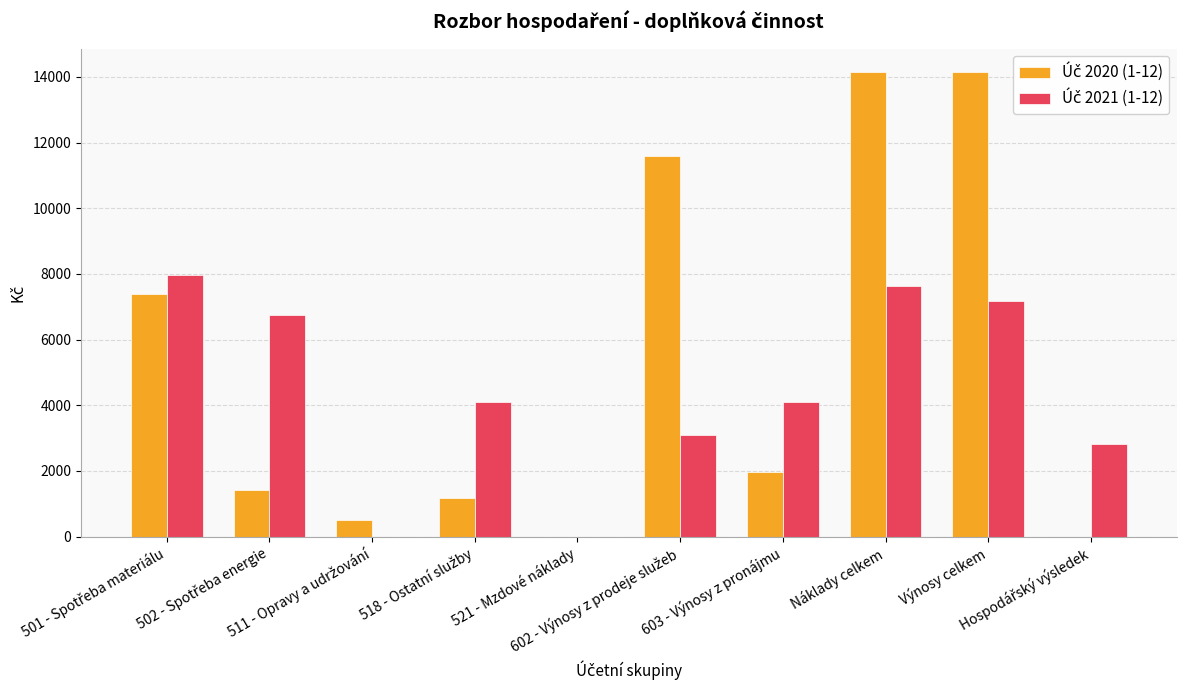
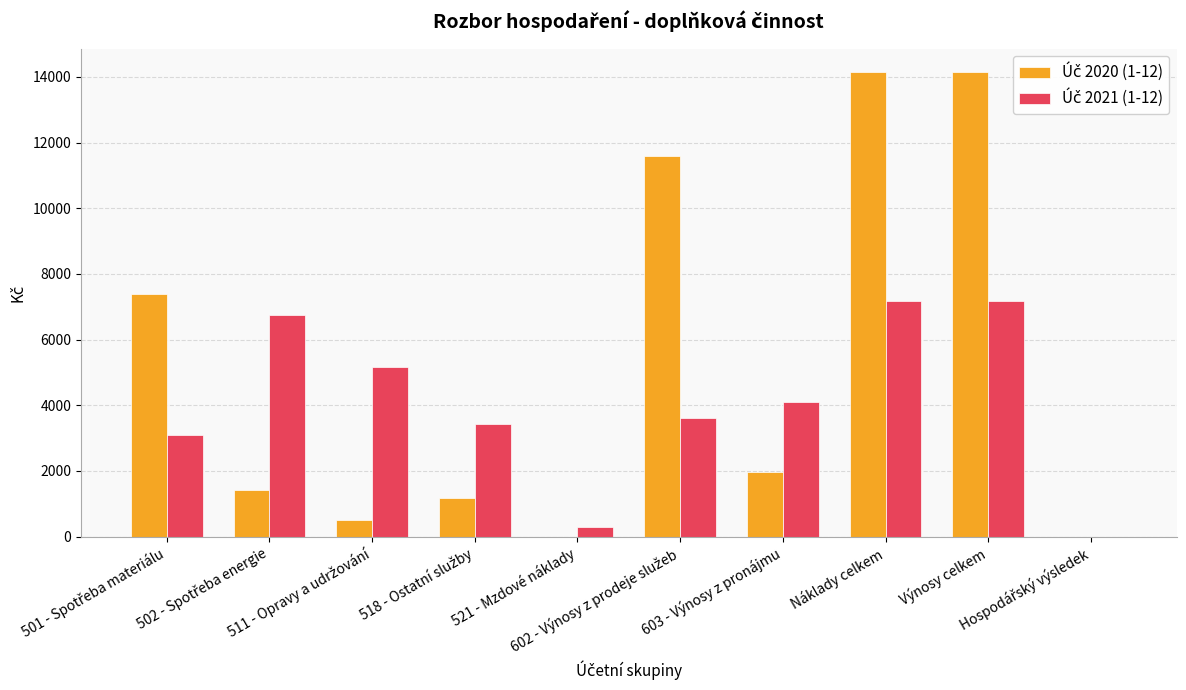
Úč 2021 (1-12), 501 - Spotřeba materiálu: 8000 -> 3100
Úč 2021 (1-12), 511 - Opravy a udržování: 0 -> 5200
Úč 2021 (1-12), 518 - Ostatní služby: 4100 -> 3400
Úč 2021 (1-12), 521 - Mzdové náklady: 0 -> 300
Úč 2021 (1-12), 602 - Výnosy z prodeje služeb: 3100 -> 3600
Úč 2021 (1-12), Náklady celkem: 7600 -> 7200
Úč 2021 (1-12), Hospodářský výsledek: 2800 -> 0
